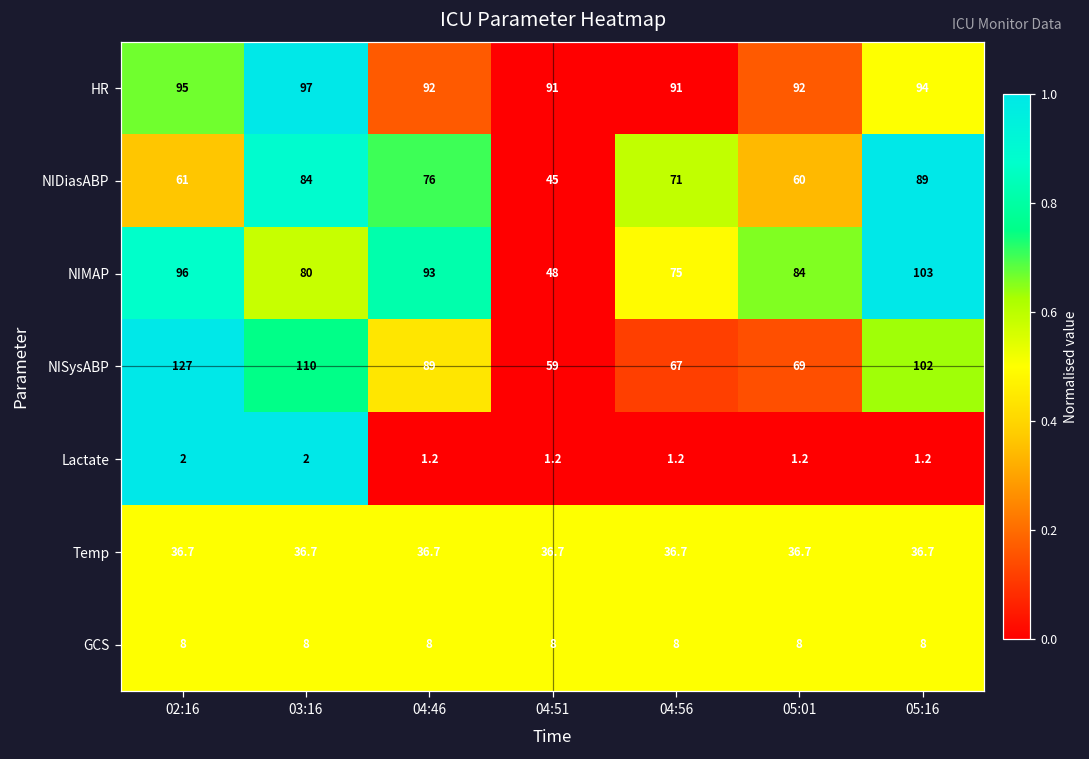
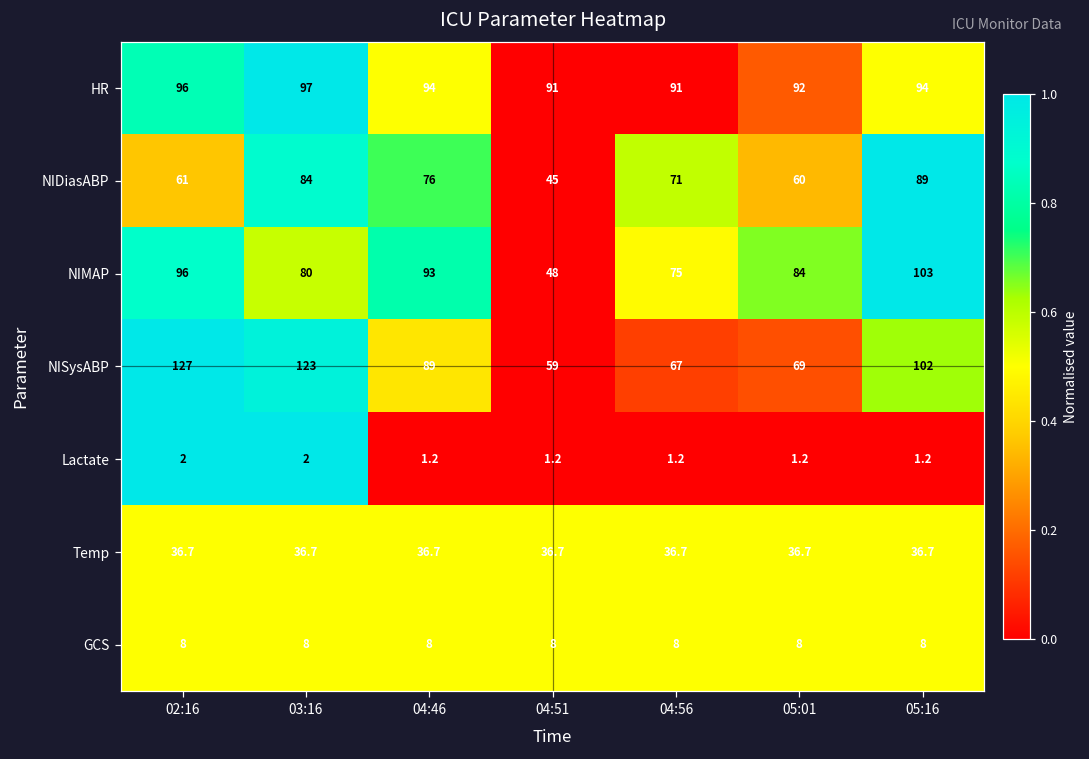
HR, 02:16: 95 -> 96
HR, 04:46: 92 -> 94
NISysABP, 03:16: 110 -> 123
